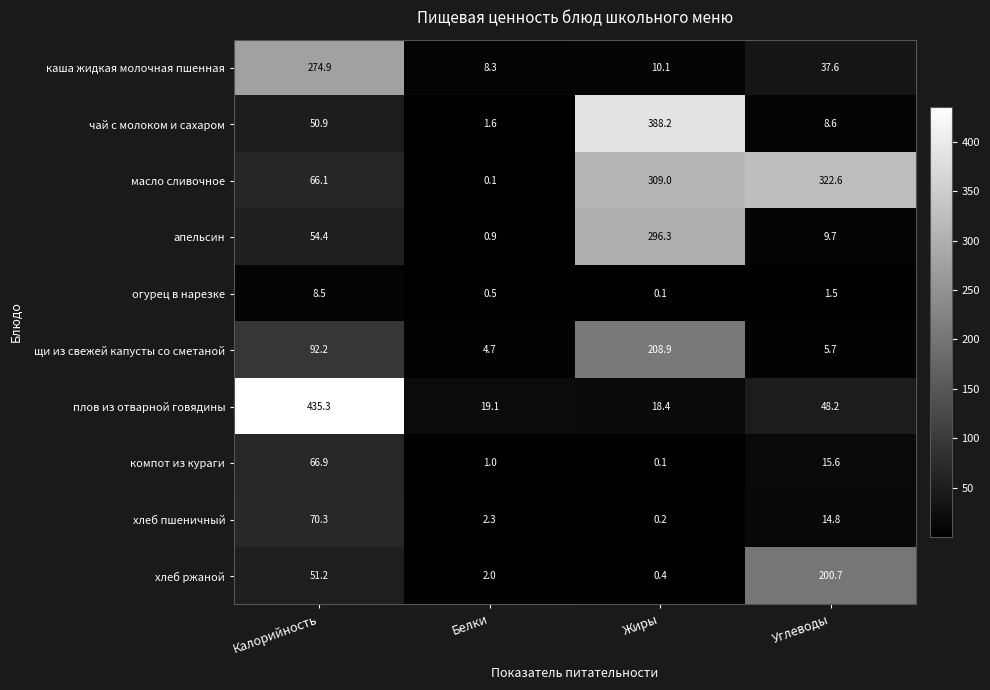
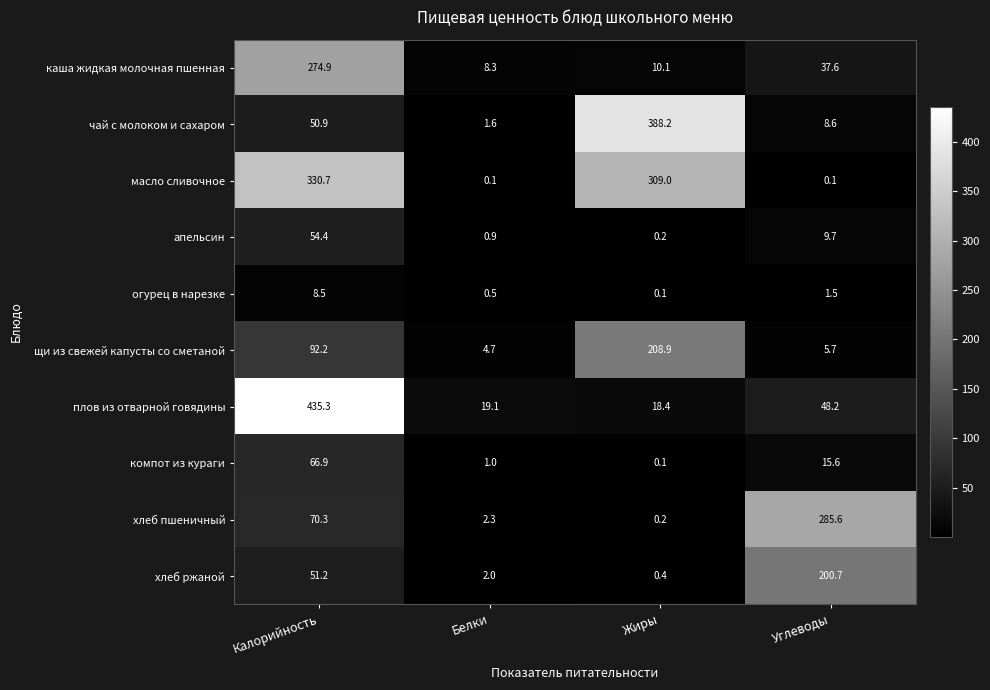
масло сливочное, Калорийность: 66.1 -> 330.7
масло сливочное, Углеводы: 322.6 -> 0.1
апельсин, Жиры: 296.3 -> 0.2
хлеб пшеничный, Углеводы: 14.8 -> 285.6
